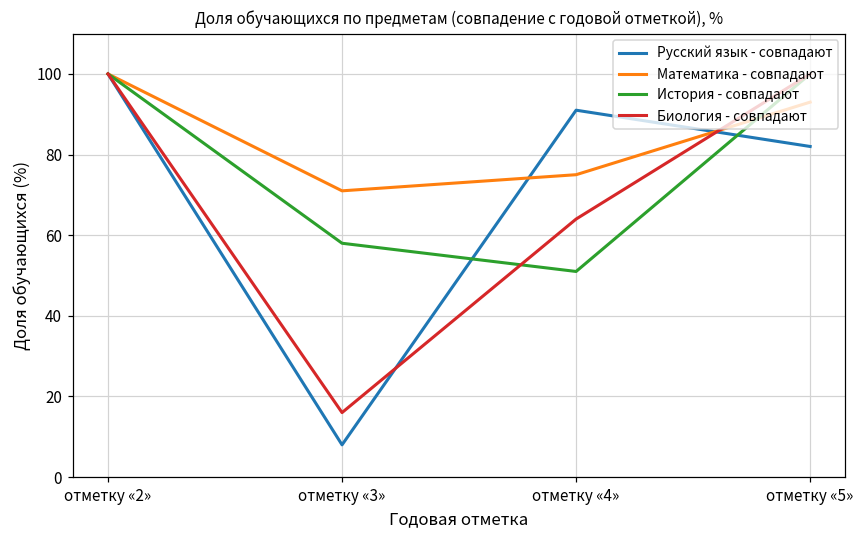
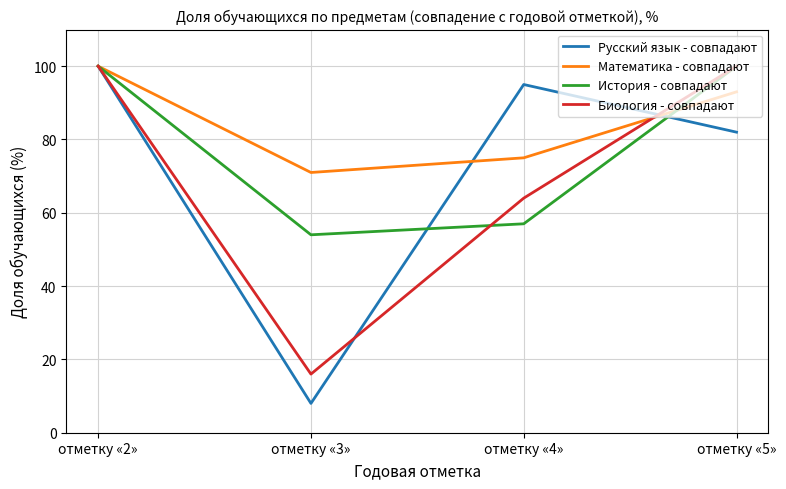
История - совпадают, отметку «3»: 58 -> 54
Русский язык - совпадают, отметку «4»: 91 -> 95
История - совпадают, отметку «4»: 51 -> 57
